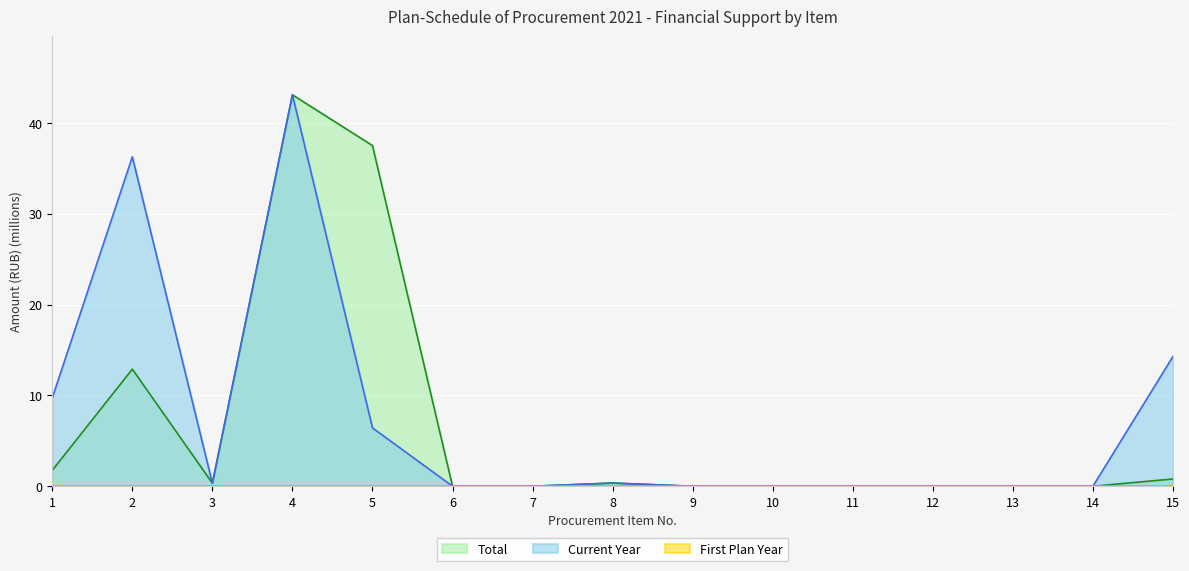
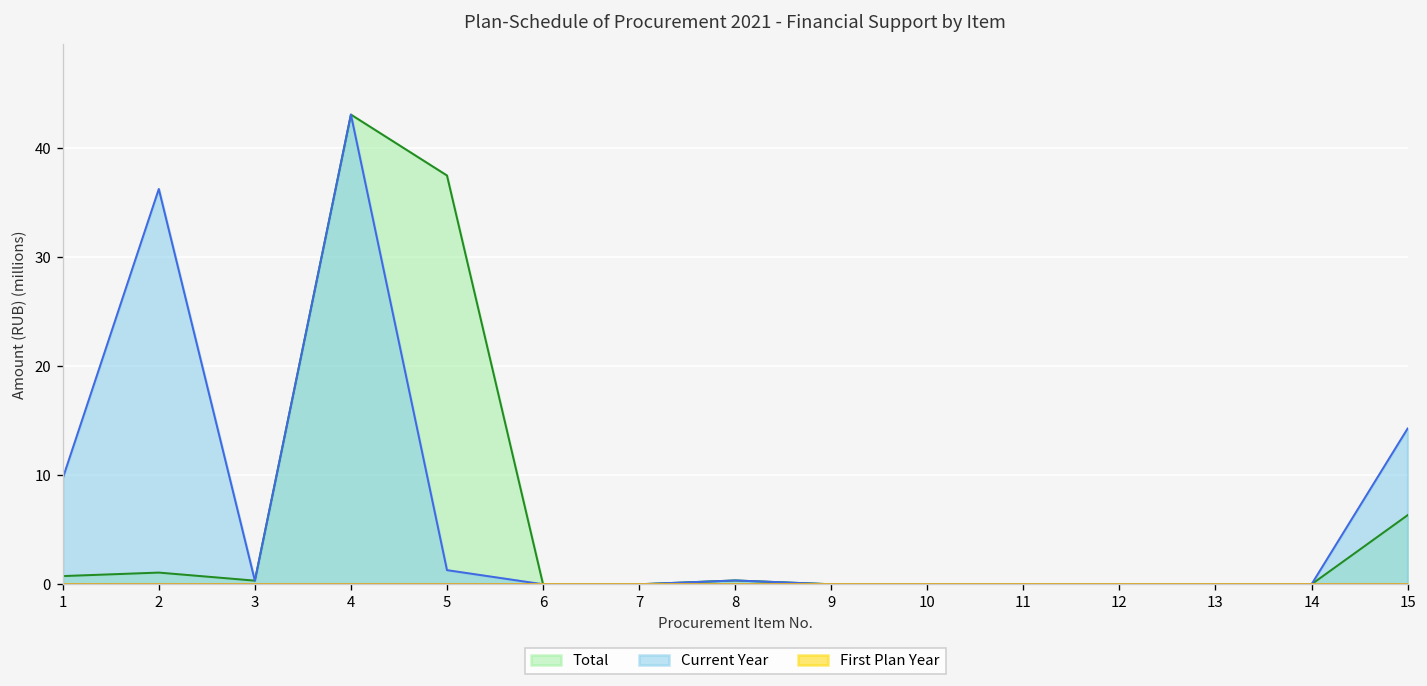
Total, 1: 2 -> 1
Total, 2: 13 -> 1
Current Year, 5: 6 -> 1
Total, 15: 1 -> 6
